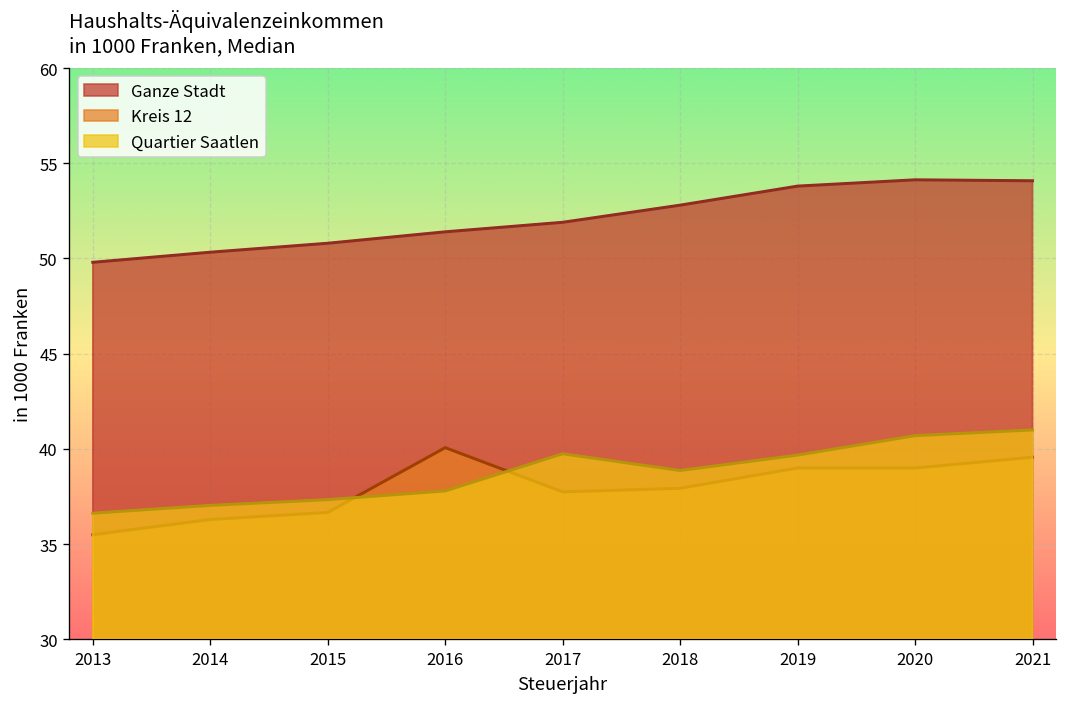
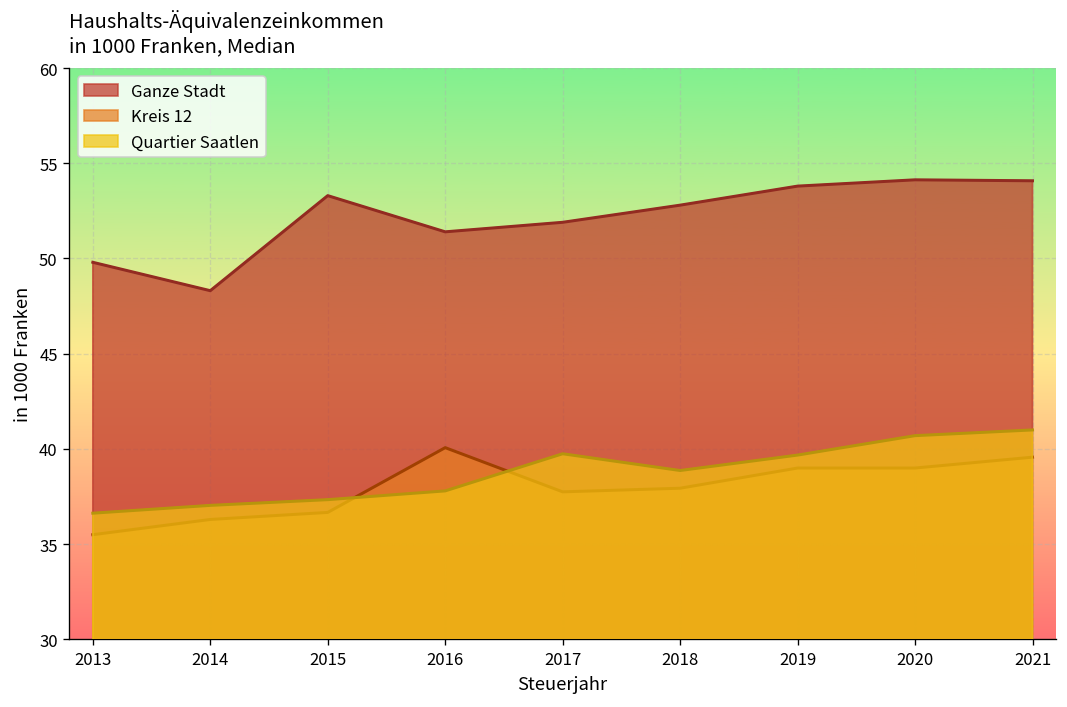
Ganze Stadt, 2014: 50.3 -> 48.3
Ganze Stadt, 2015: 50.8 -> 53.3
